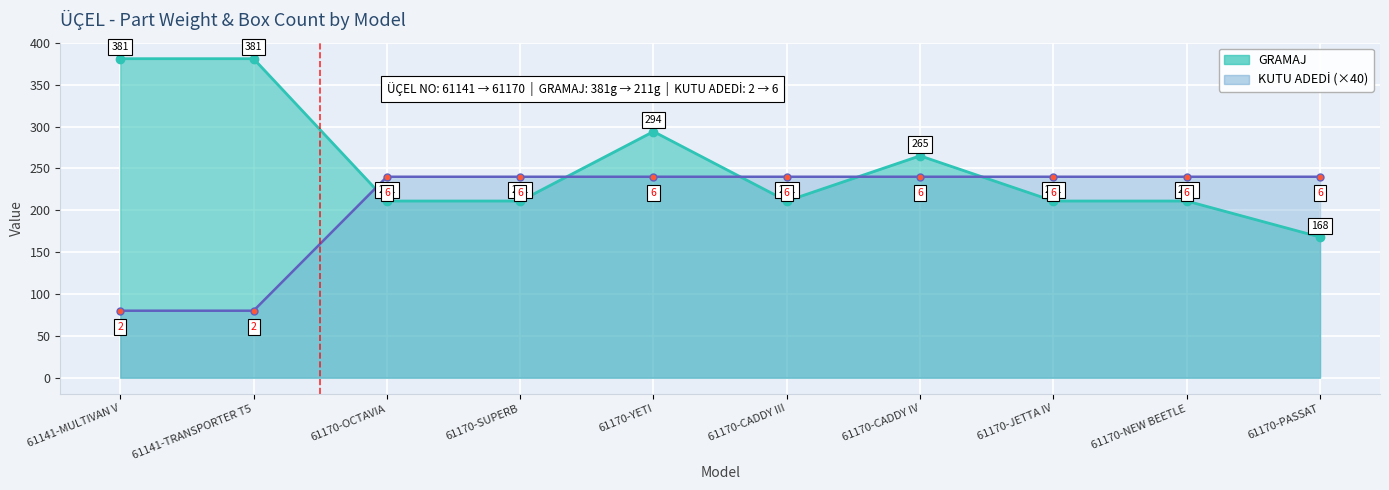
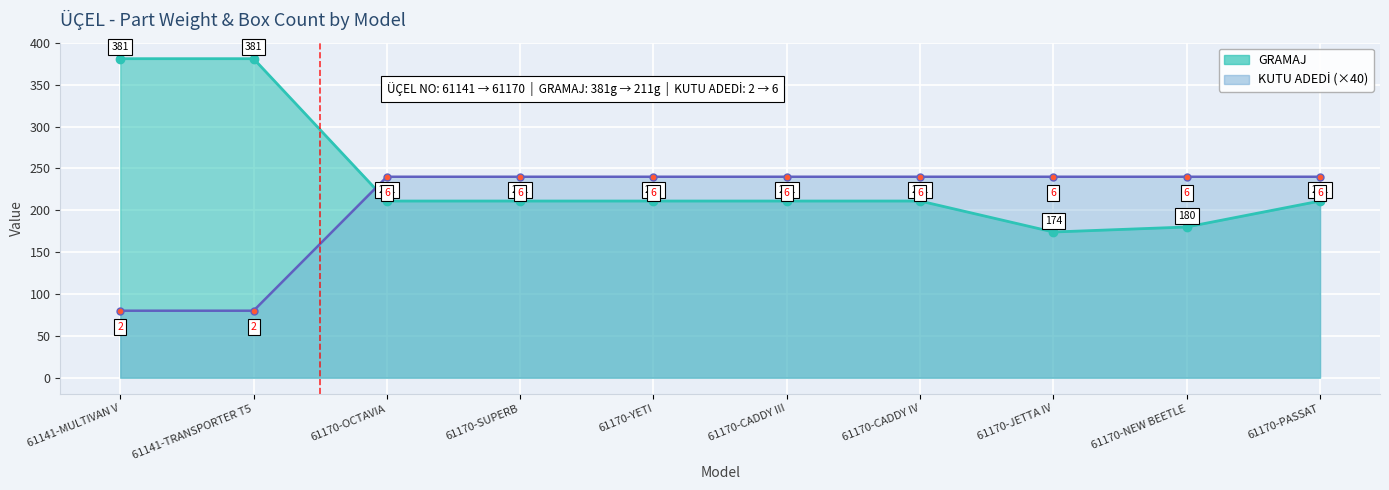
GRAMAJ, 61170-YETI: 294 -> 211
GRAMAJ, 61170-CADDY IV: 265 -> 211
GRAMAJ, 61170-JETTA IV: 211 -> 174
GRAMAJ, 61170-NEW BEETLE: 211 -> 180
GRAMAJ, 61170-PASSAT: 168 -> 211
